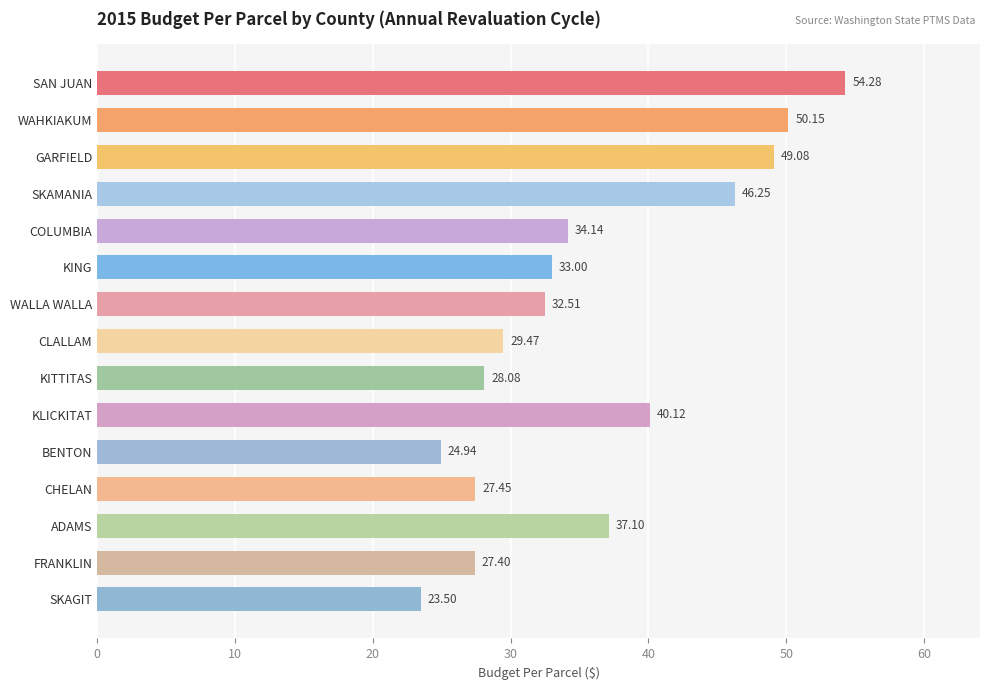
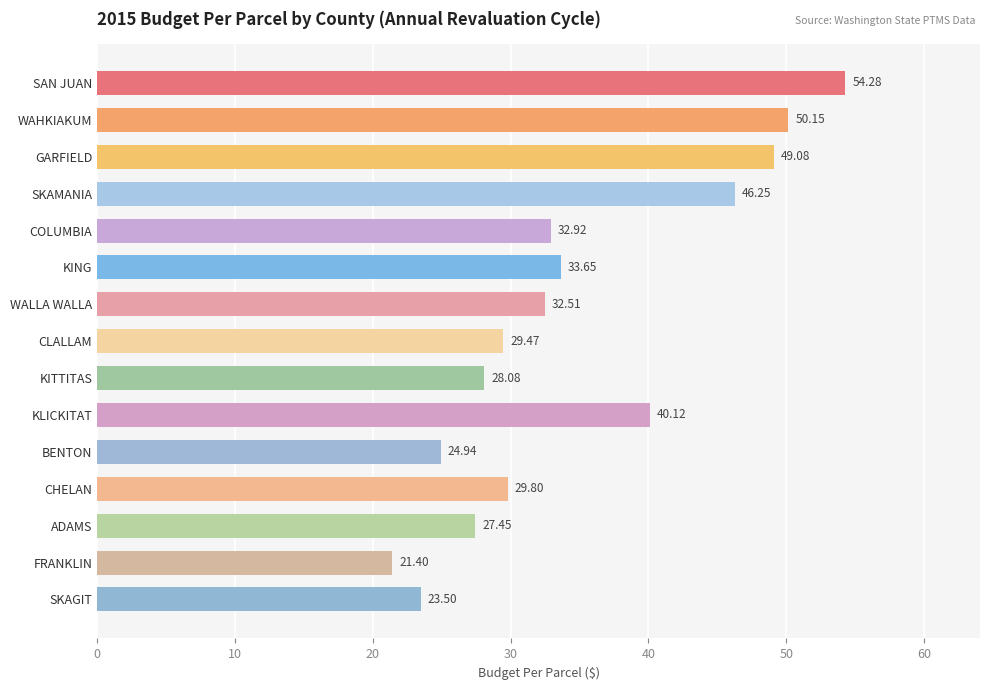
COLUMBIA: 34.14 -> 32.92
KING: 33.00 -> 33.65
CHELAN: 27.45 -> 29.80
ADAMS: 37.10 -> 27.45
FRANKLIN: 27.40 -> 21.40
